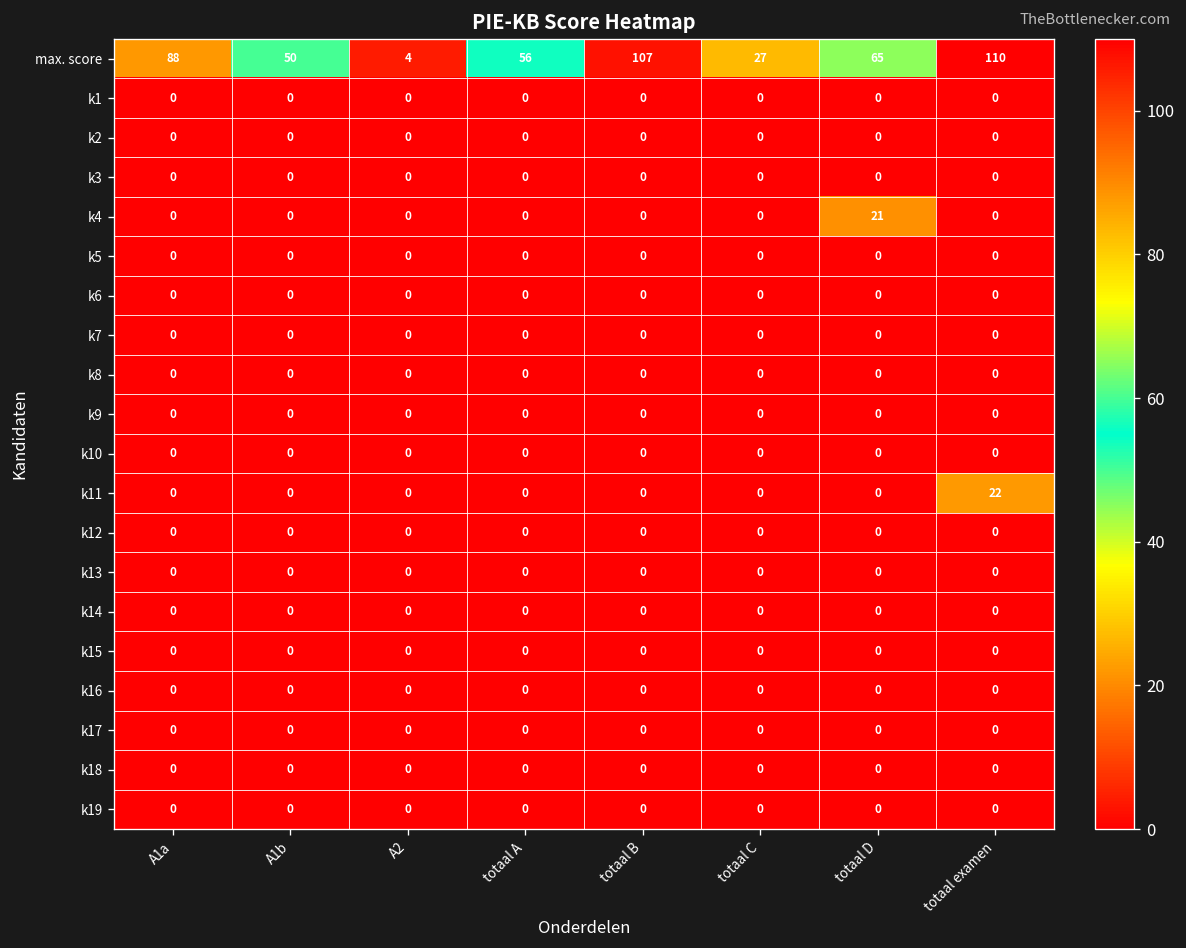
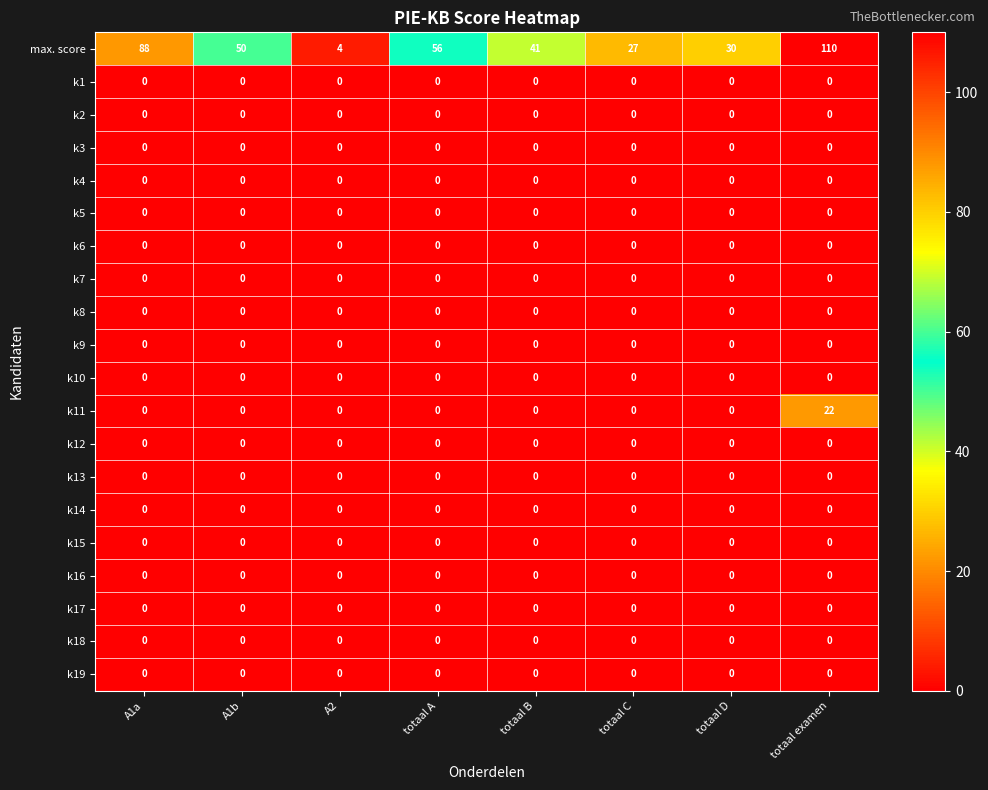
max. score, totaal B: 107 -> 41
max. score, totaal D: 65 -> 30
k4, totaal D: 21 -> 0
